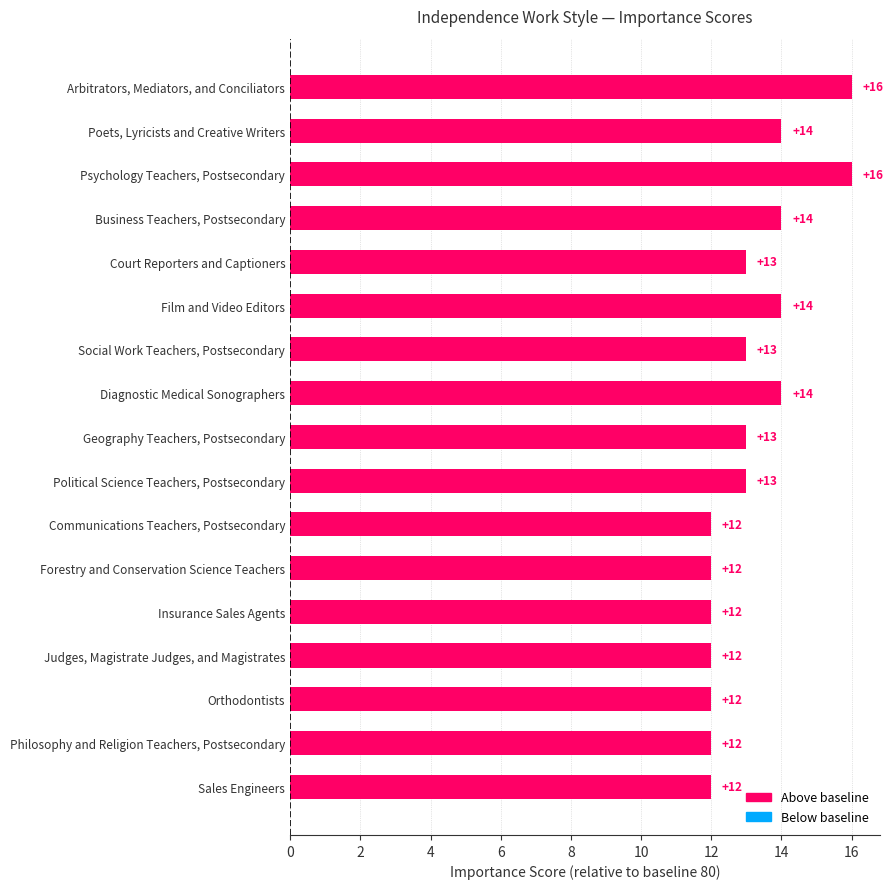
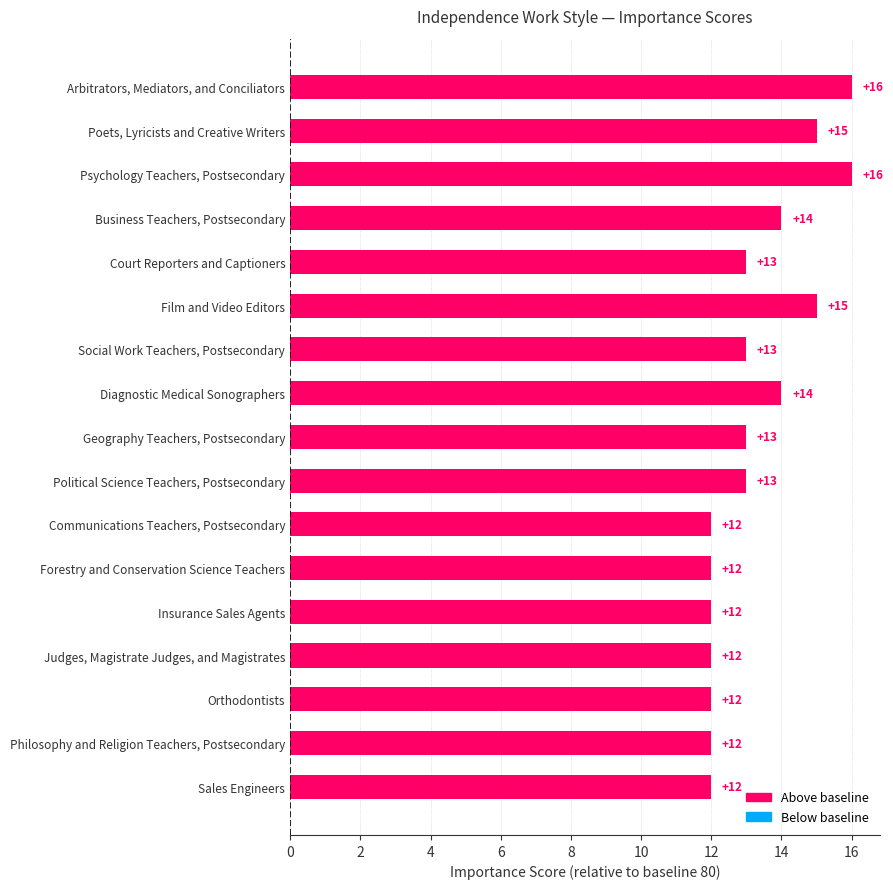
Poets, Lyricists and Creative Writers: +14 -> +15
Film and Video Editors: +14 -> +15
